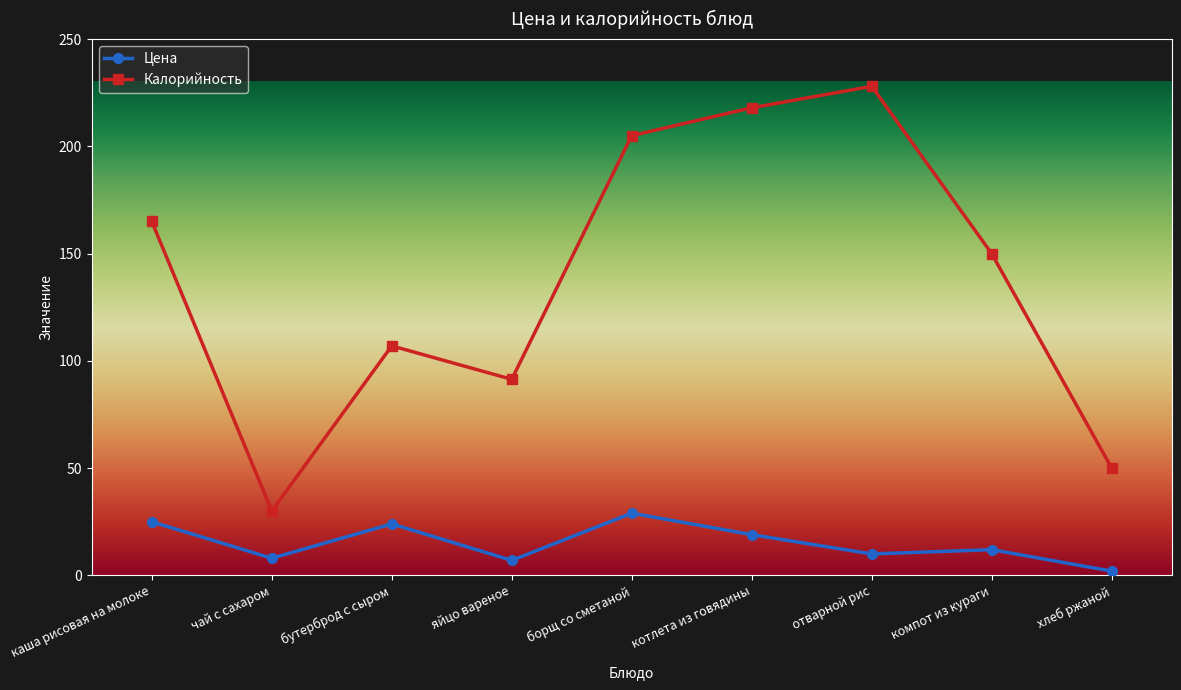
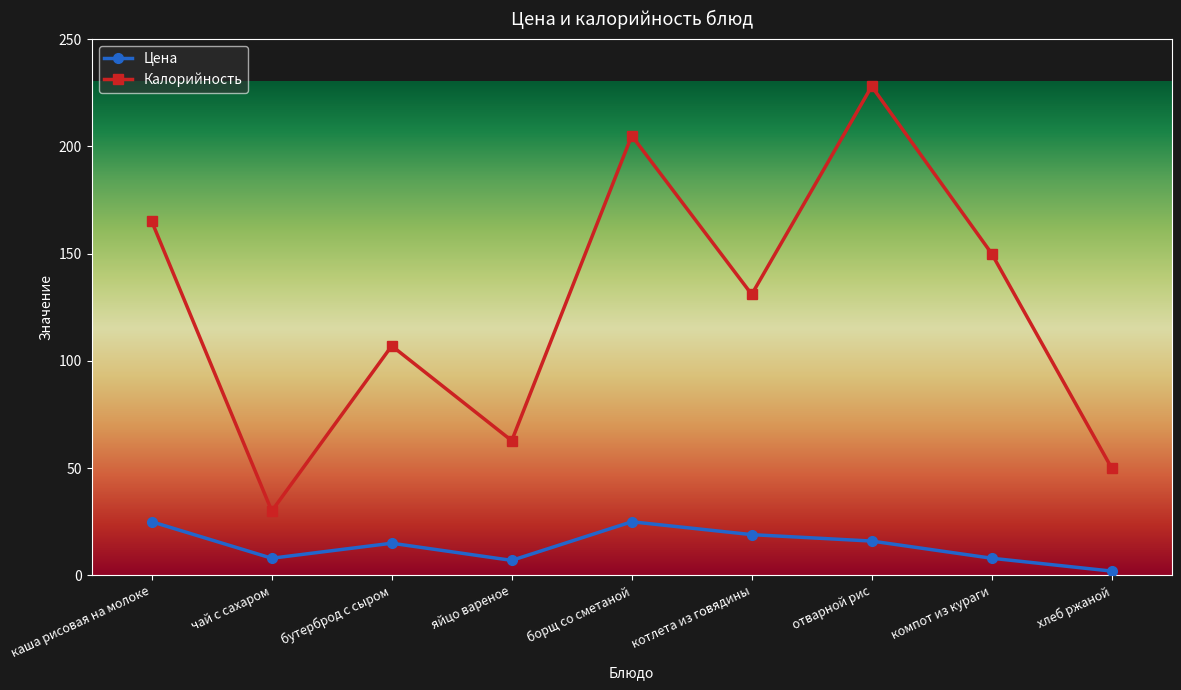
Цена, бутерброд с сыром: 24 -> 15
Калорийность, яйцо вареное: 91 -> 63
Цена, борщ со сметаной: 29 -> 25
Калорийность, котлета из говядины: 218 -> 131
Цена, отварной рис: 10 -> 16
Цена, компот из кураги: 12 -> 8
